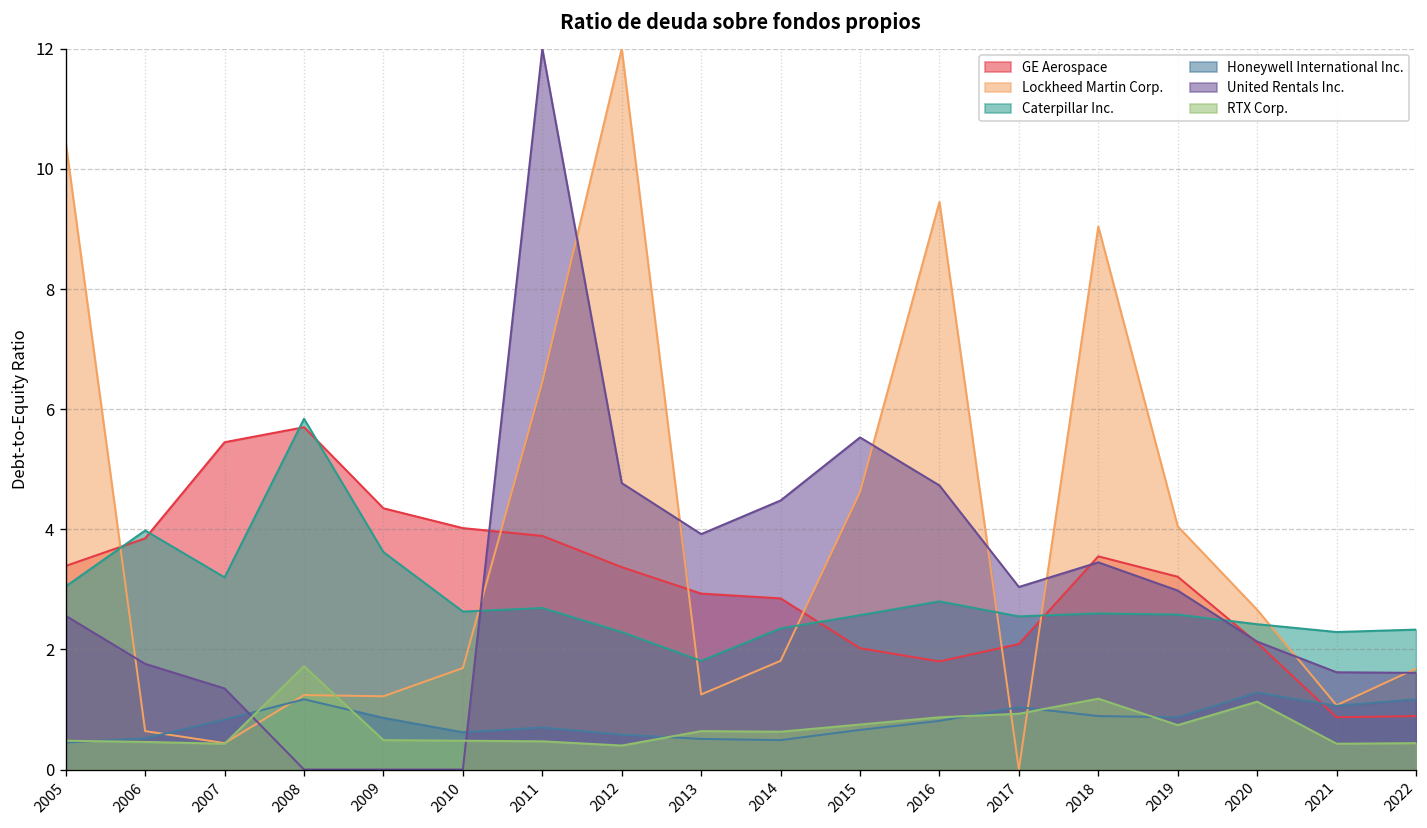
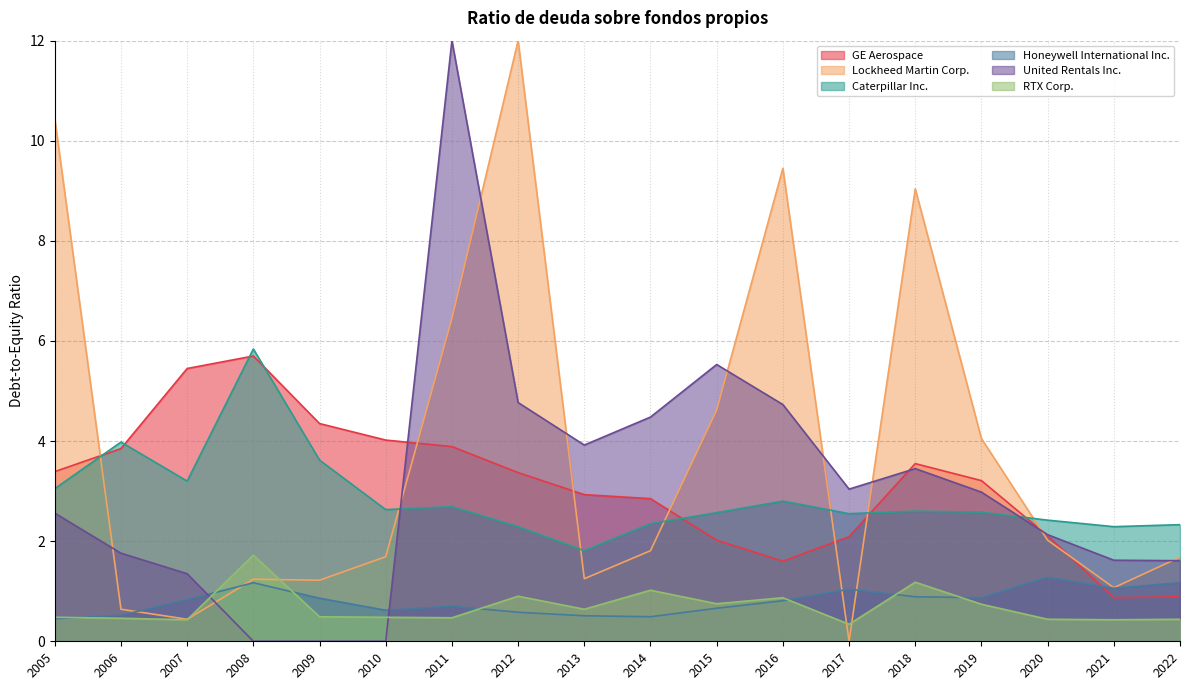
RTX Corp., 2012: 0.4 -> 0.9
RTX Corp., 2014: 0.6 -> 1.0
GE Aerospace, 2016: 1.8 -> 1.6
RTX Corp., 2017: 0.9 -> 0.3
Lockheed Martin Corp., 2020: 2.7 -> 2.0
RTX Corp., 2020: 1.1 -> 0.4
